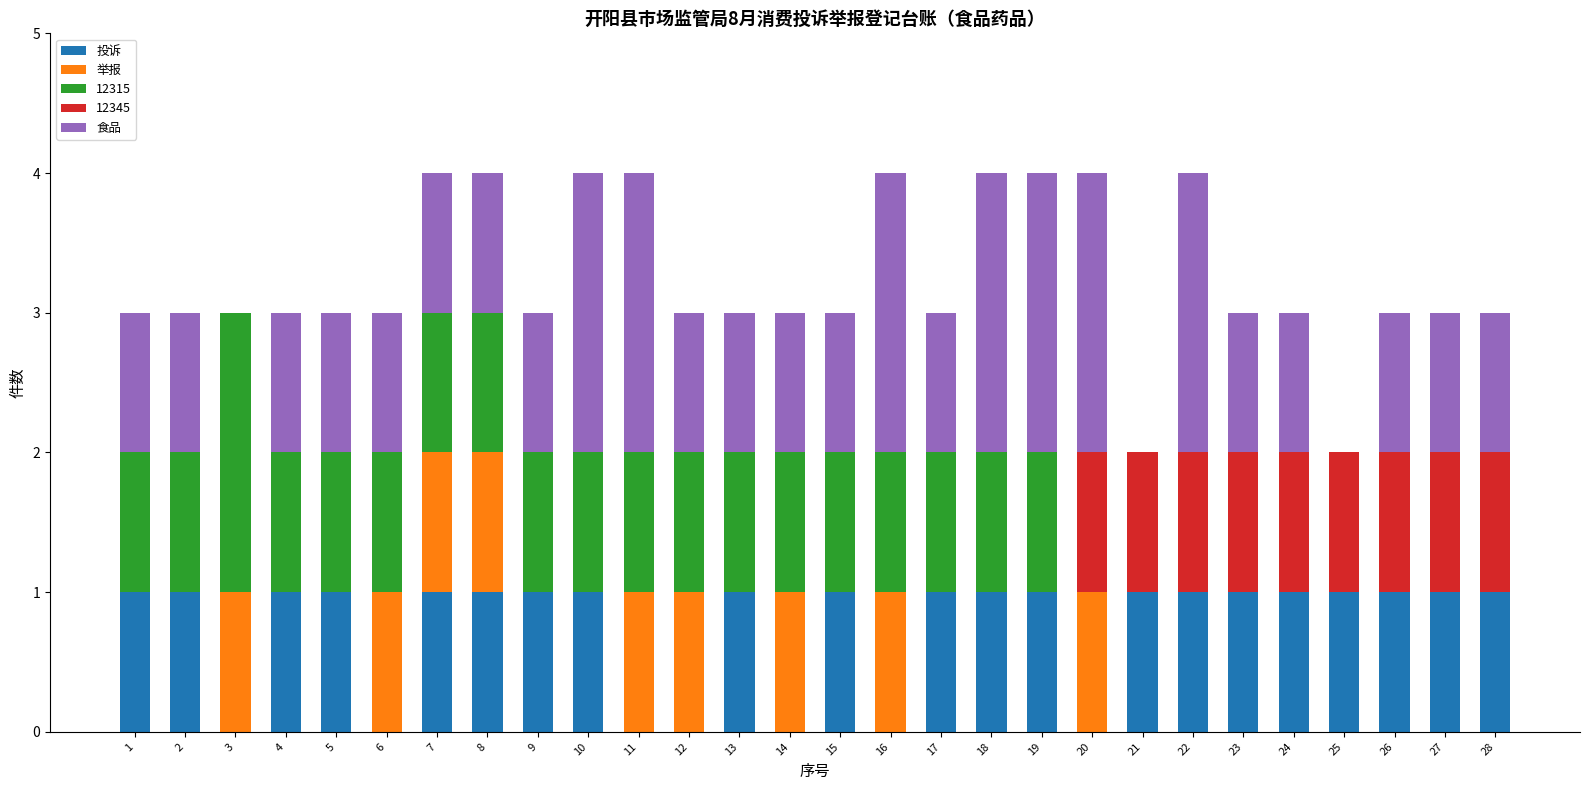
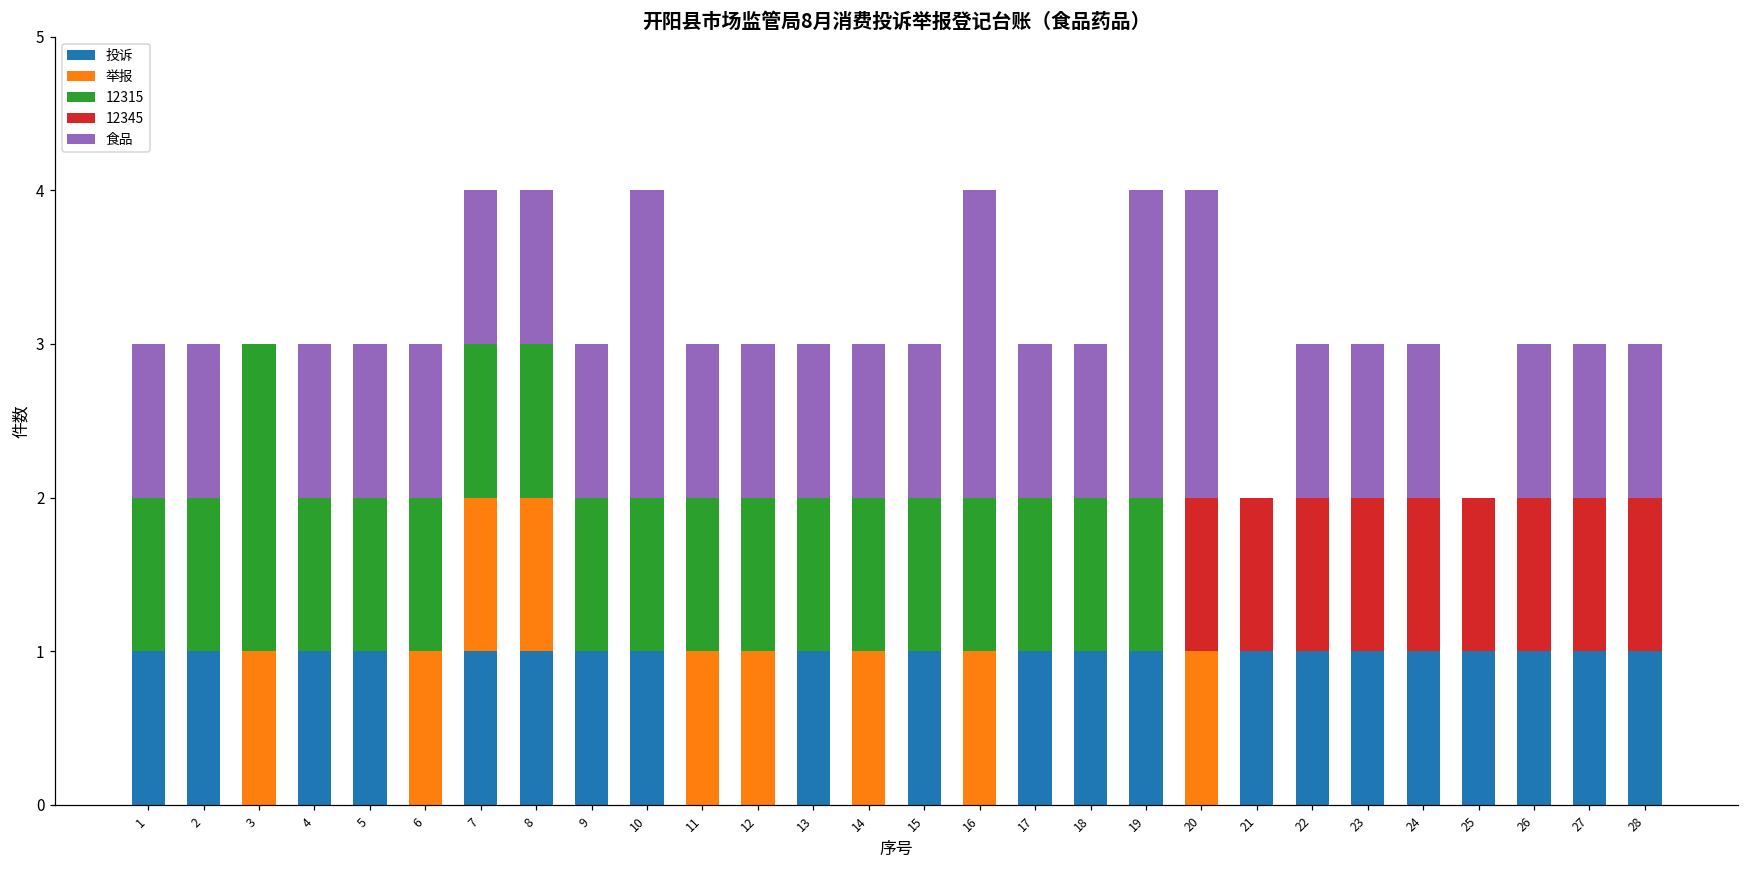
食品, 11: 2 -> 1
食品, 18: 2 -> 1
食品, 22: 2 -> 1
